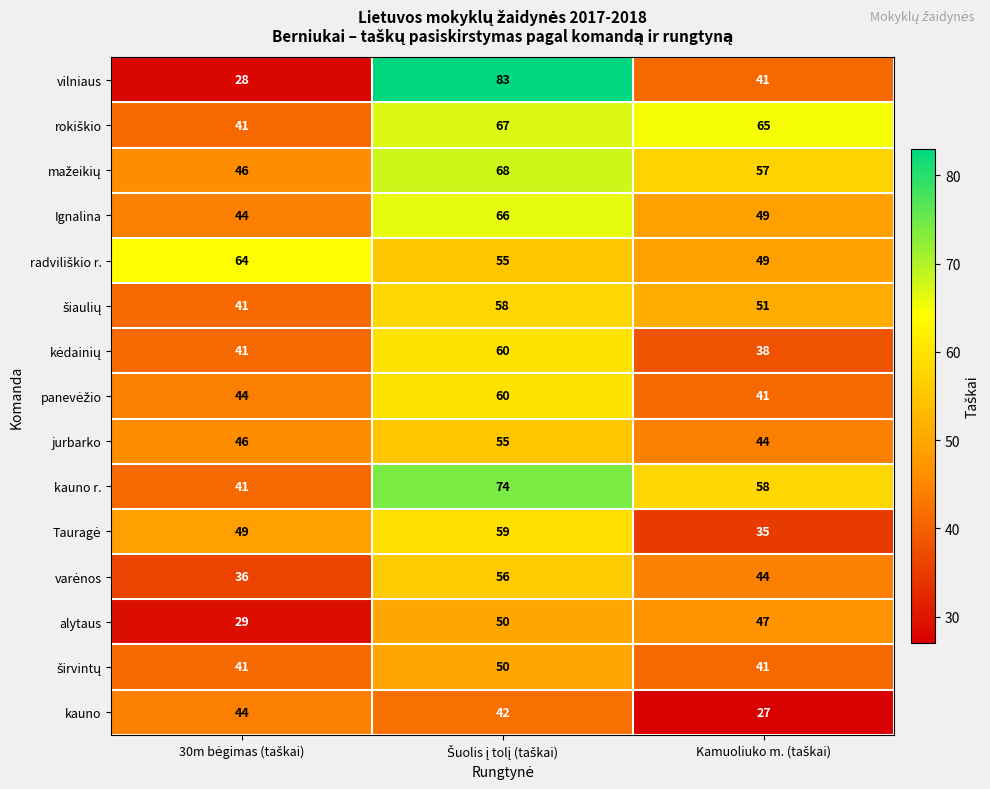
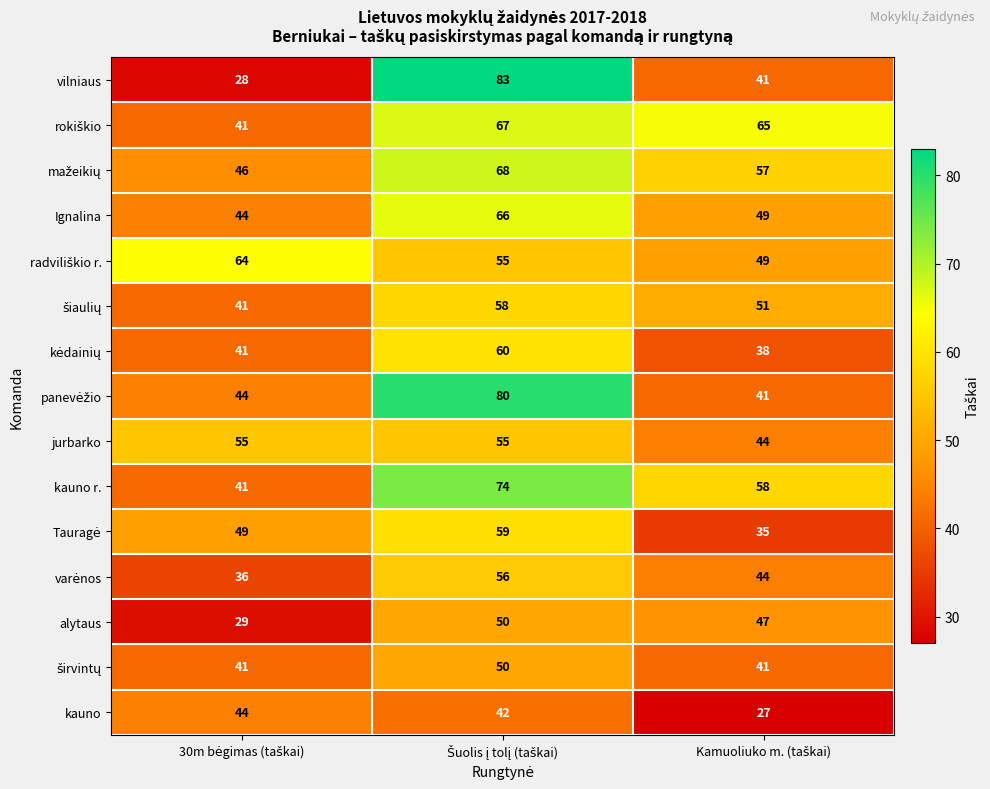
panevėžio, Šuolis į tolį (taškai): 60 -> 80
jurbarko, 30m bėgimas (taškai): 46 -> 55
